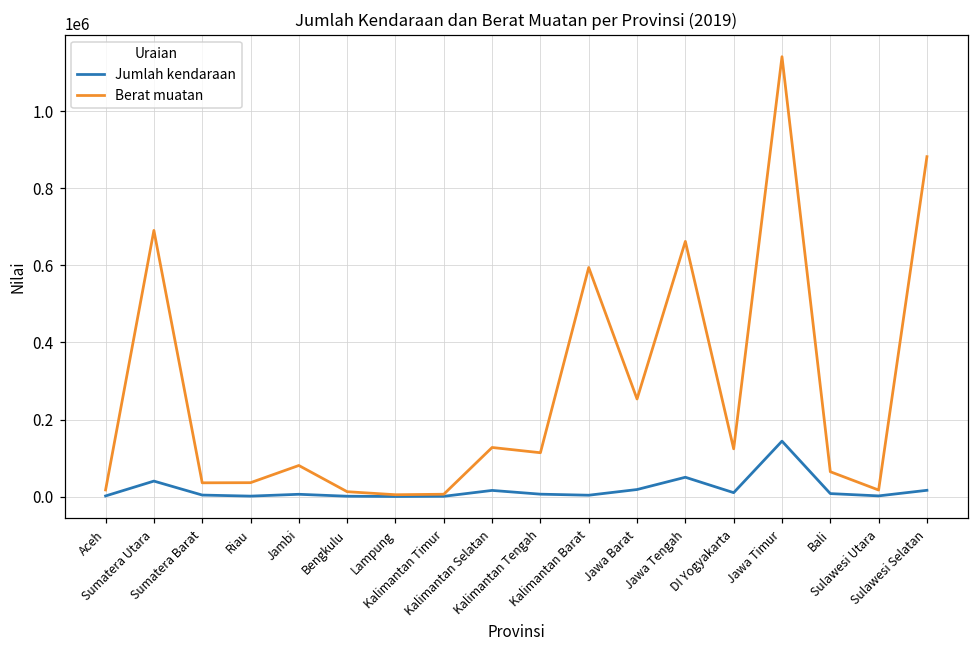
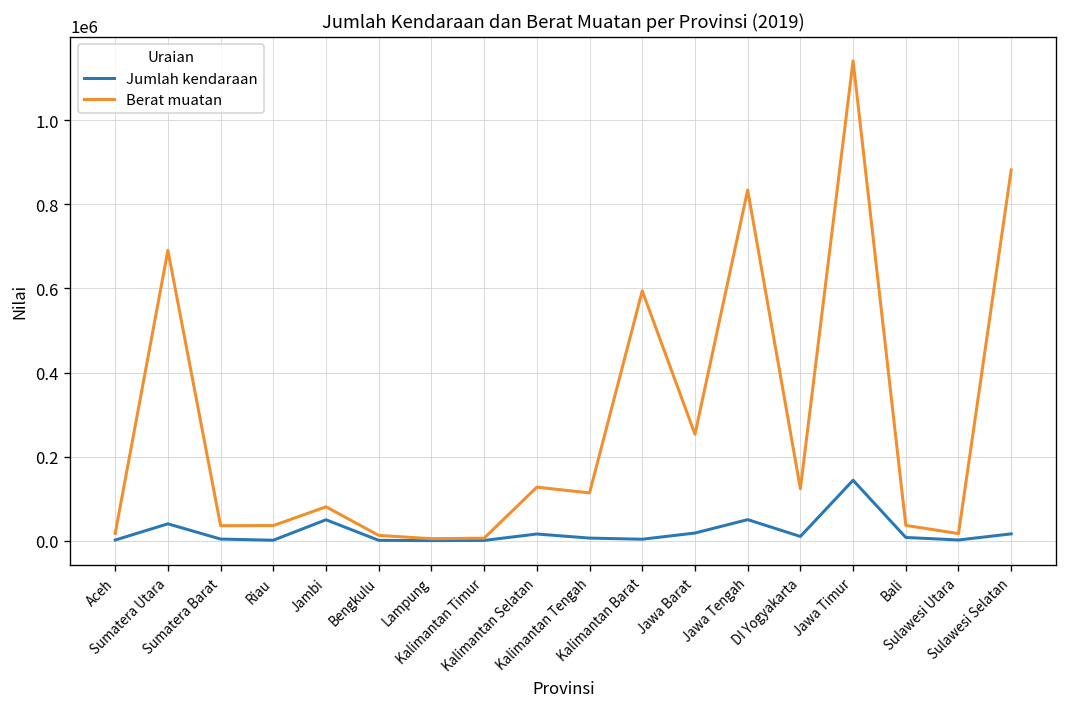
Jumlah kendaraan, Jambi: 10000 -> 50000
Berat muatan, Jawa Tengah: 660000 -> 830000
Berat muatan, Bali: 60000 -> 40000
